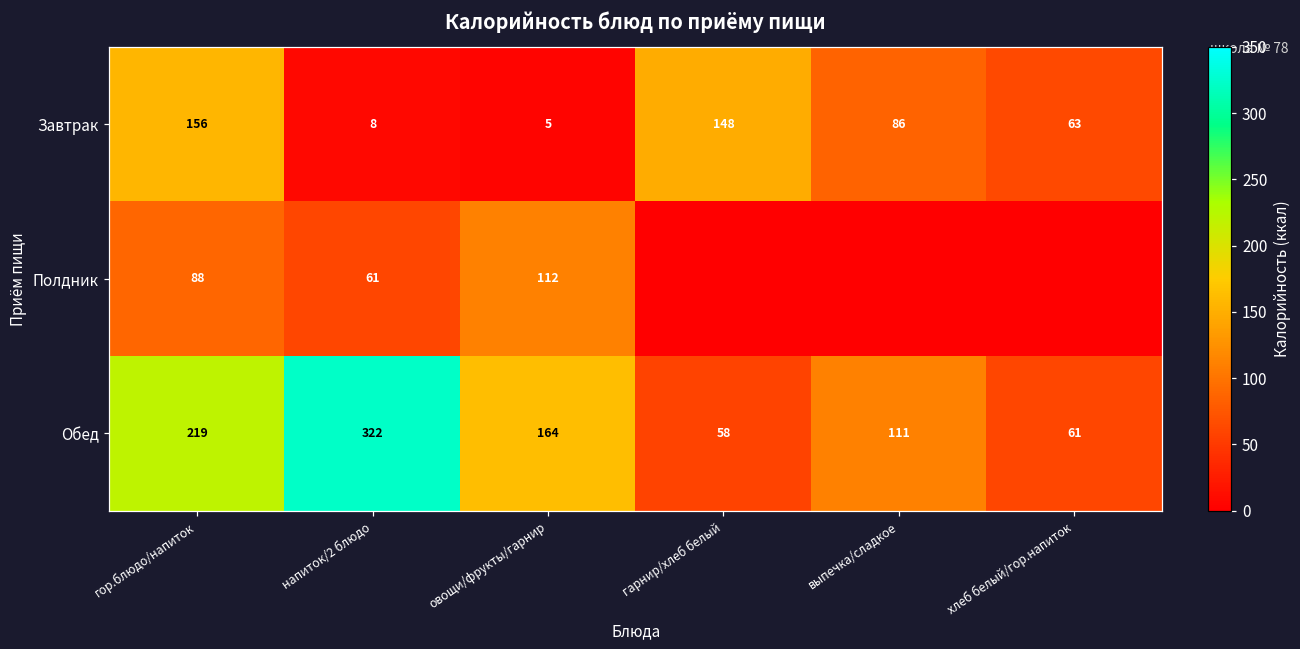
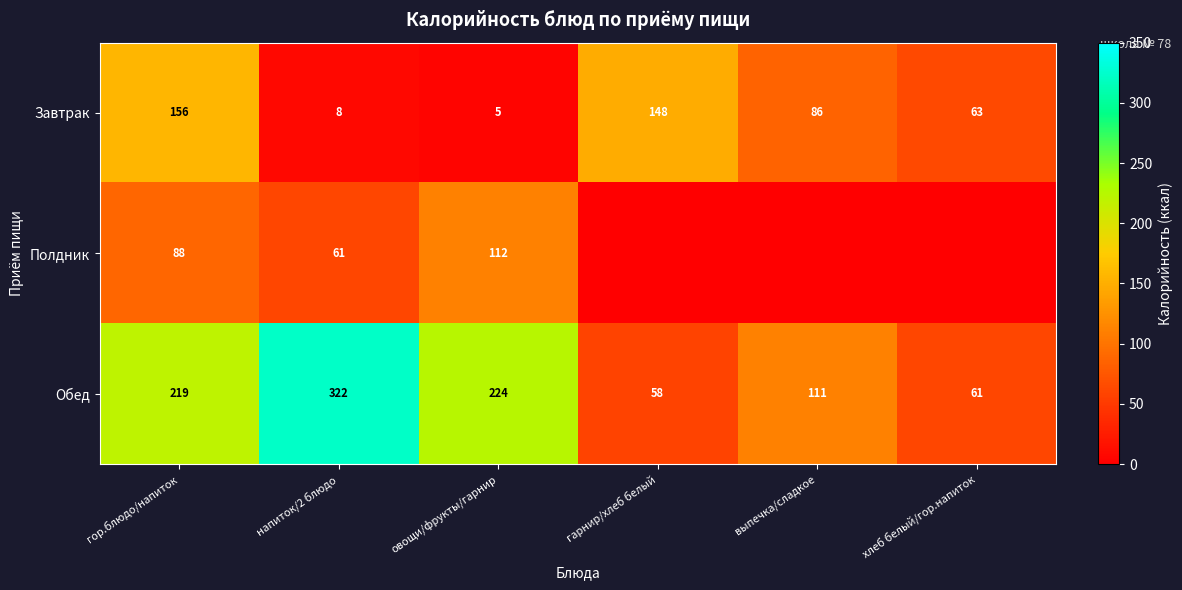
Обед, овощи/фрукты/гарнир: 164 -> 224
